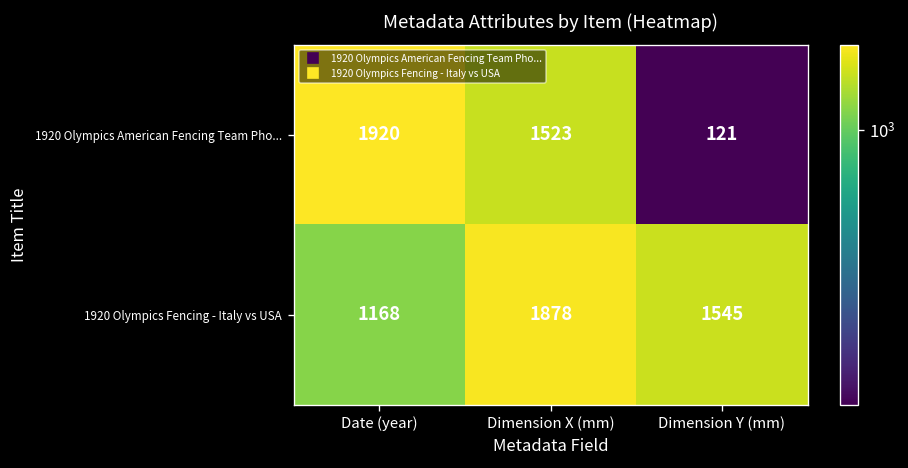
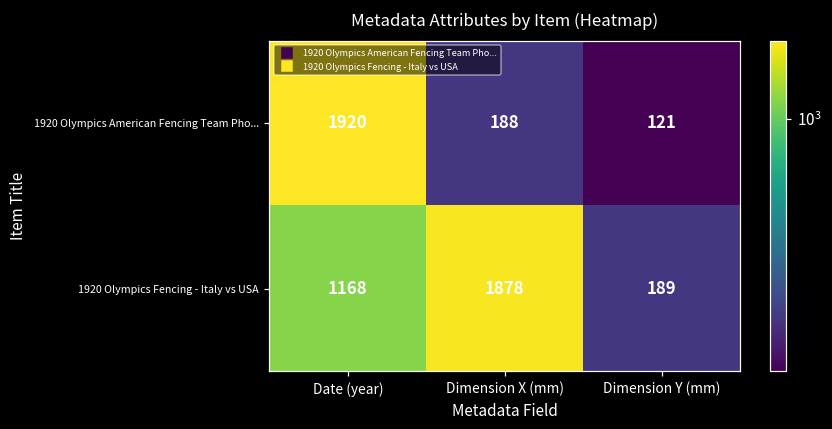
1920 Olympics American Fencing Team Pho..., Dimension X (mm): 1523 -> 188
1920 Olympics Fencing - Italy vs USA, Dimension Y (mm): 1545 -> 189
